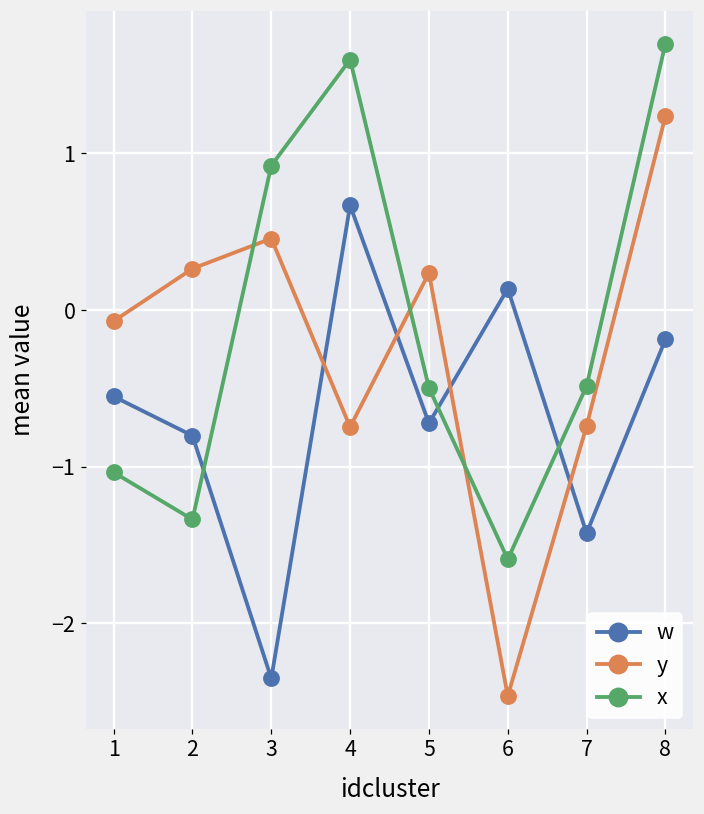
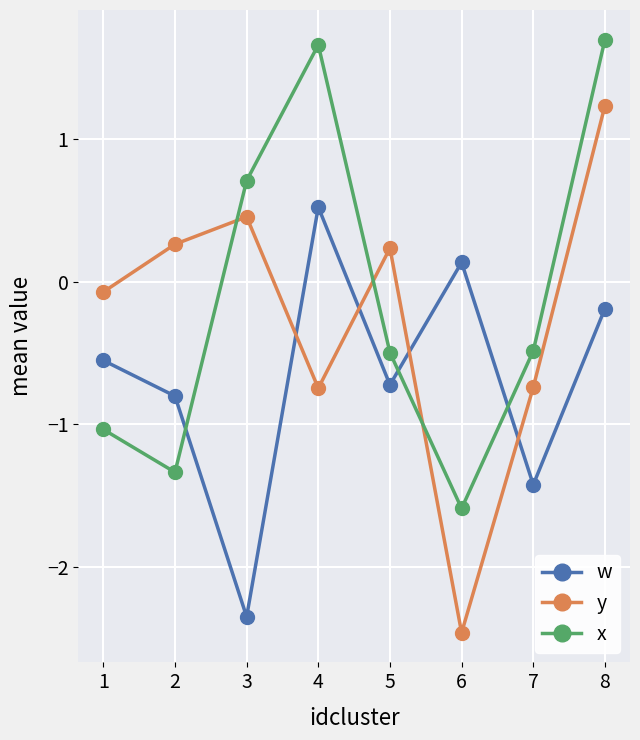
x, 3: 0.92 -> 0.71
w, 4: 0.67 -> 0.53
x, 4: 1.60 -> 1.66
